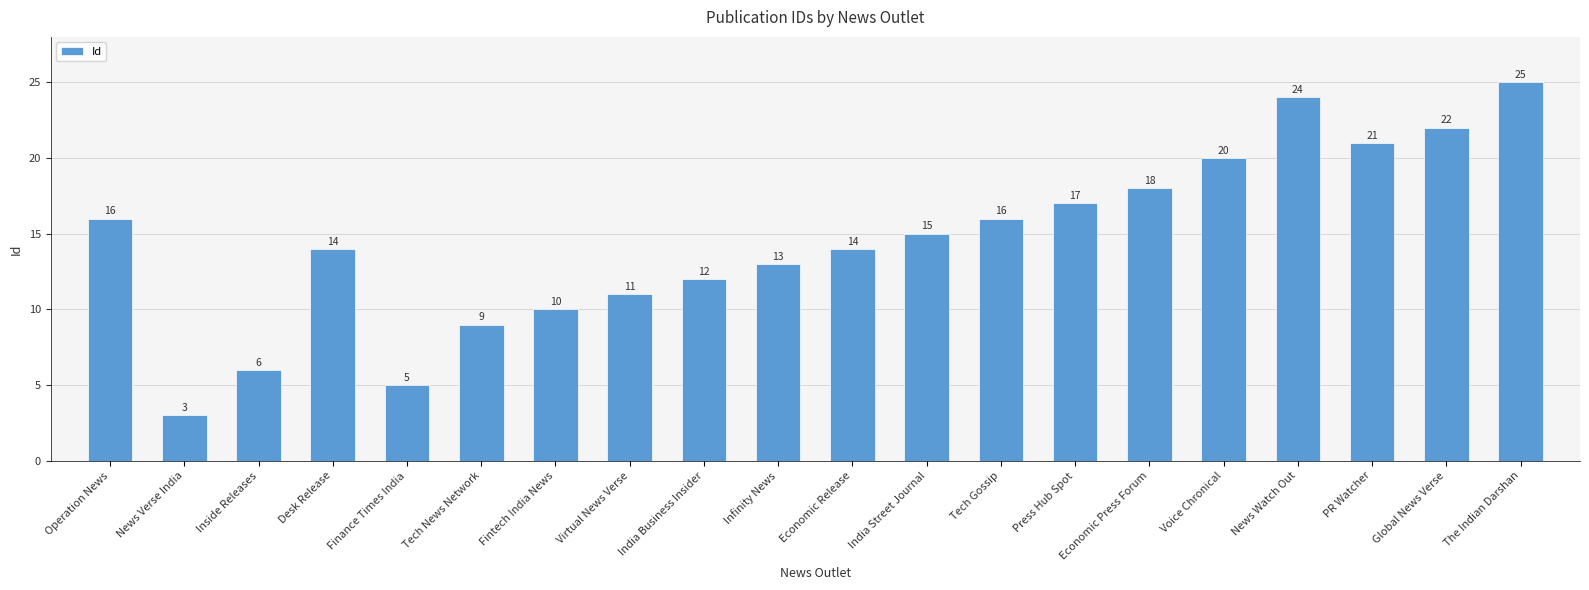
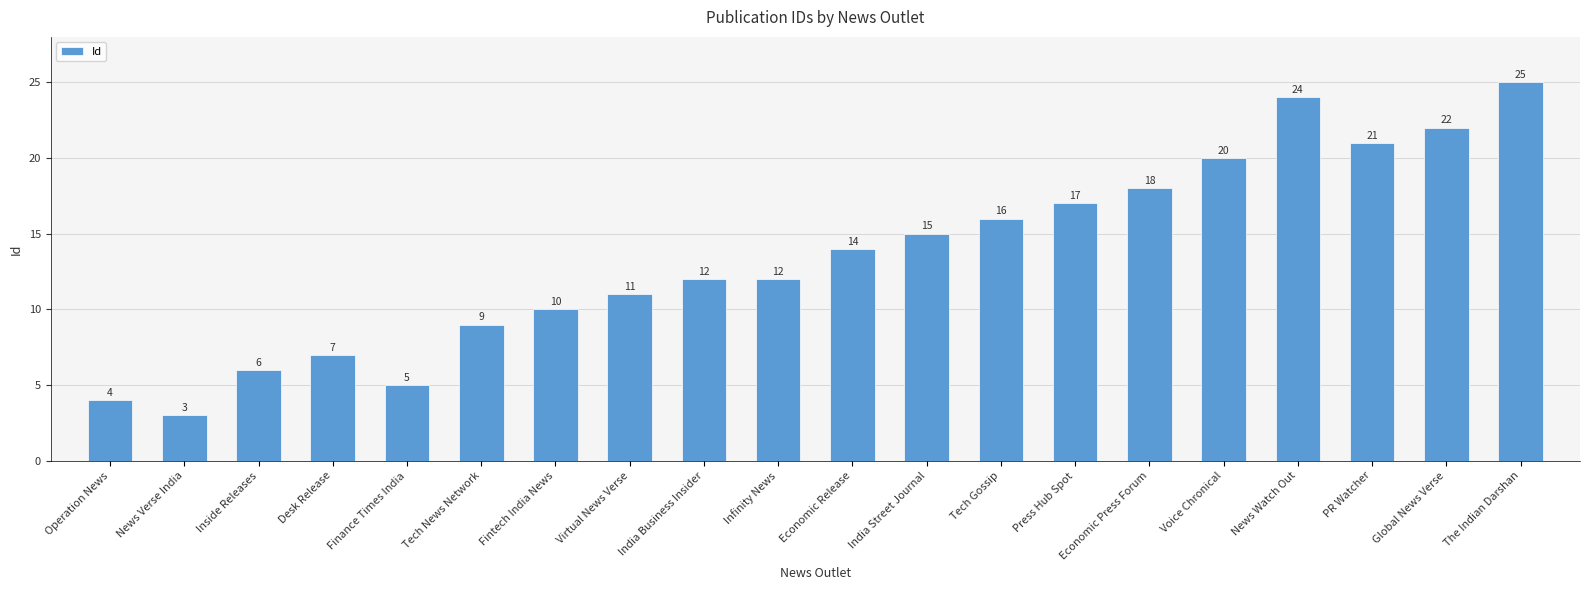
Operation News: 16 -> 4
Desk Release: 14 -> 7
Infinity News: 13 -> 12
